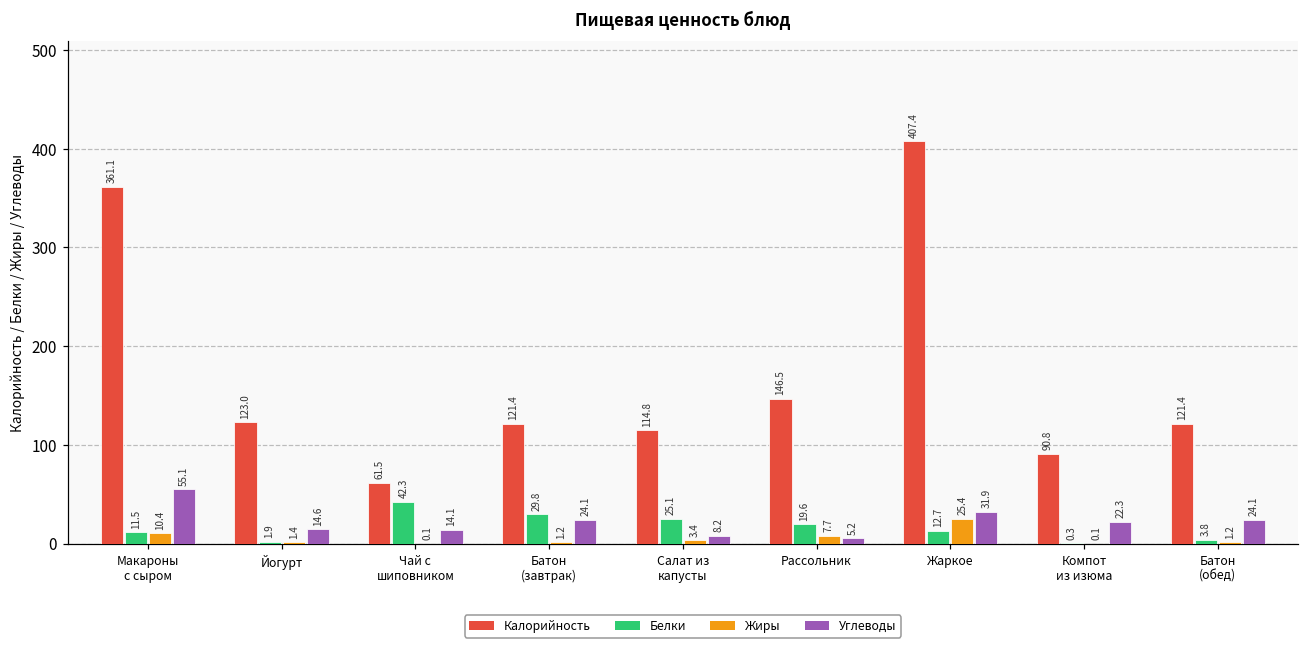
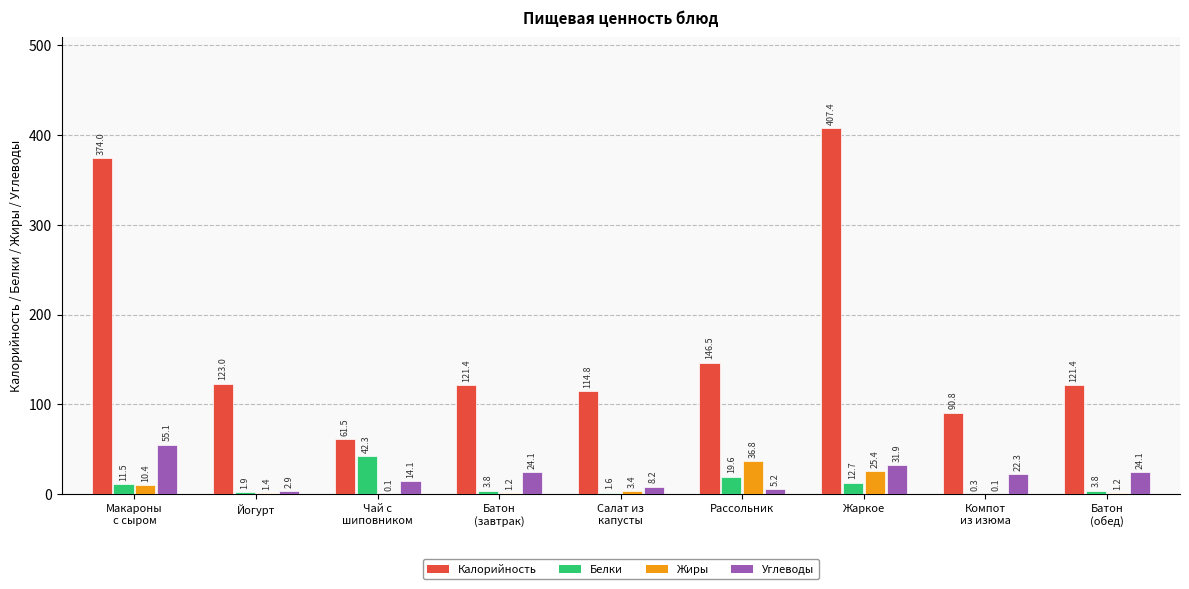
Калорийность, Макароны с сыром: 361.1 -> 374.0
Углеводы, Йогурт: 14.6 -> 2.9
Белки, Батон (завтрак): 29.8 -> 3.8
Белки, Салат из капусты: 25.1 -> 1.6
Жиры, Рассольник: 7.7 -> 36.8
